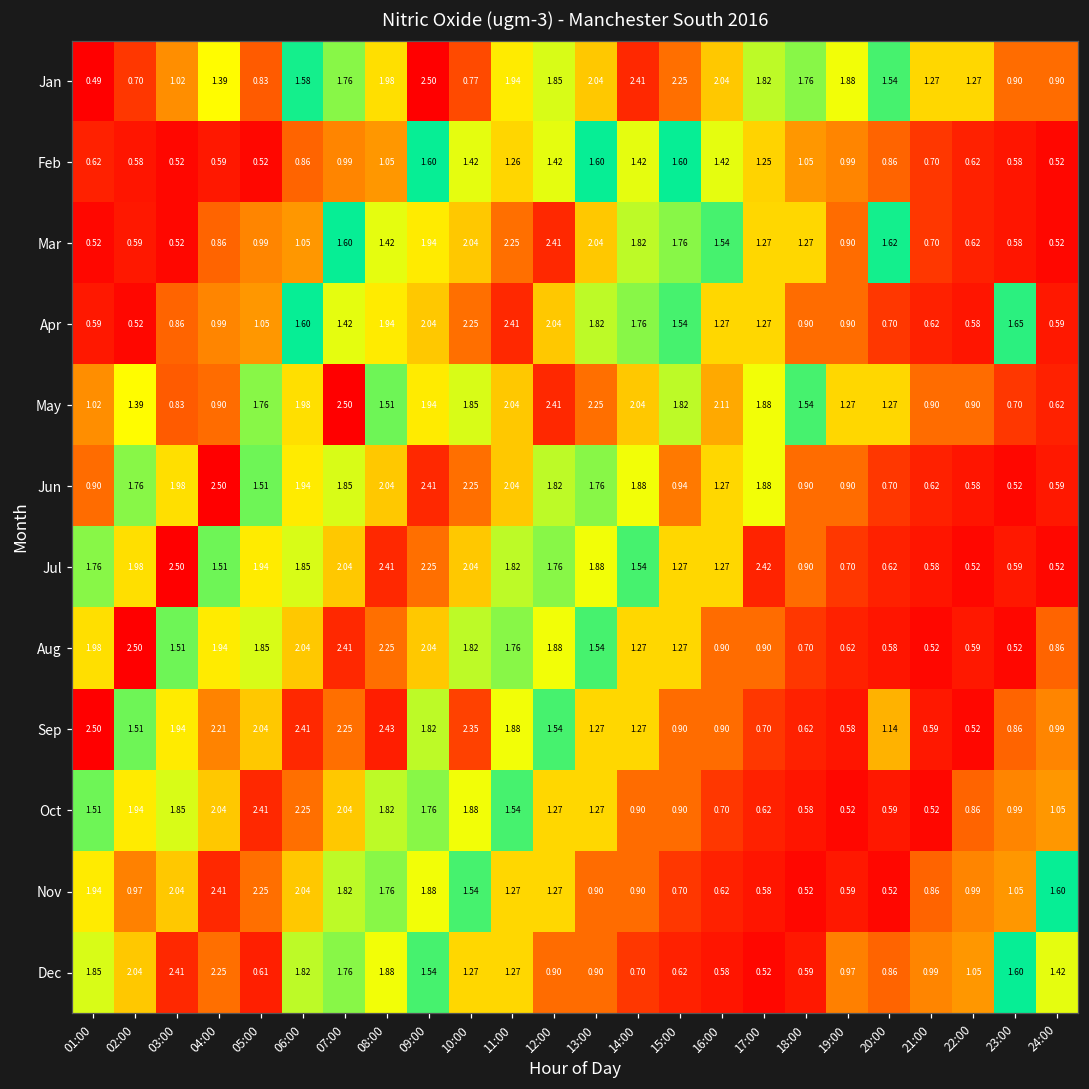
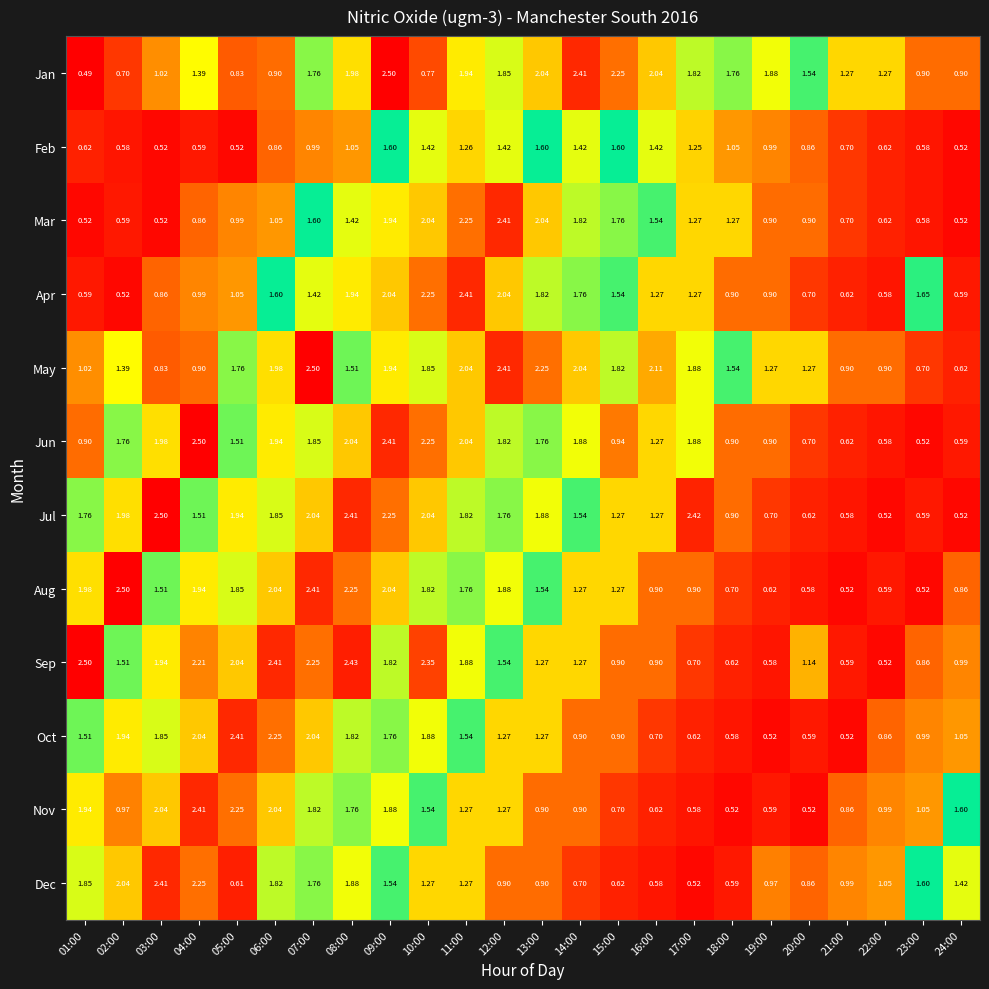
Jan, 06:00: 1.58 -> 0.90
Mar, 20:00: 1.62 -> 0.90
